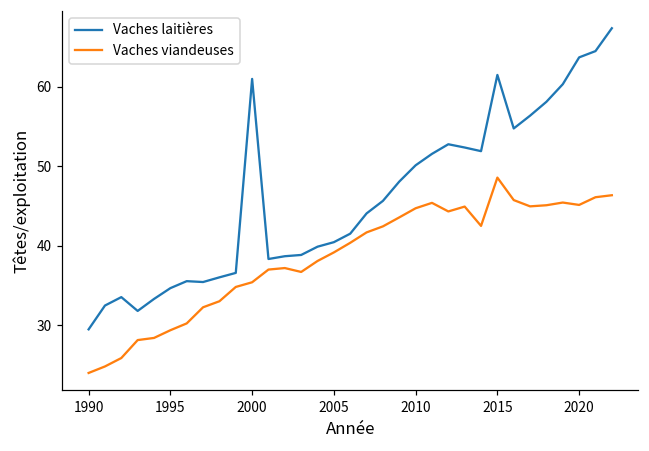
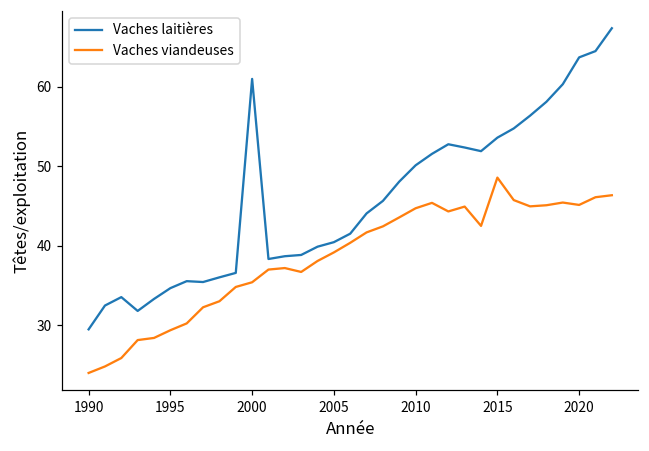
Vaches laitières, 2015: 62 -> 54
